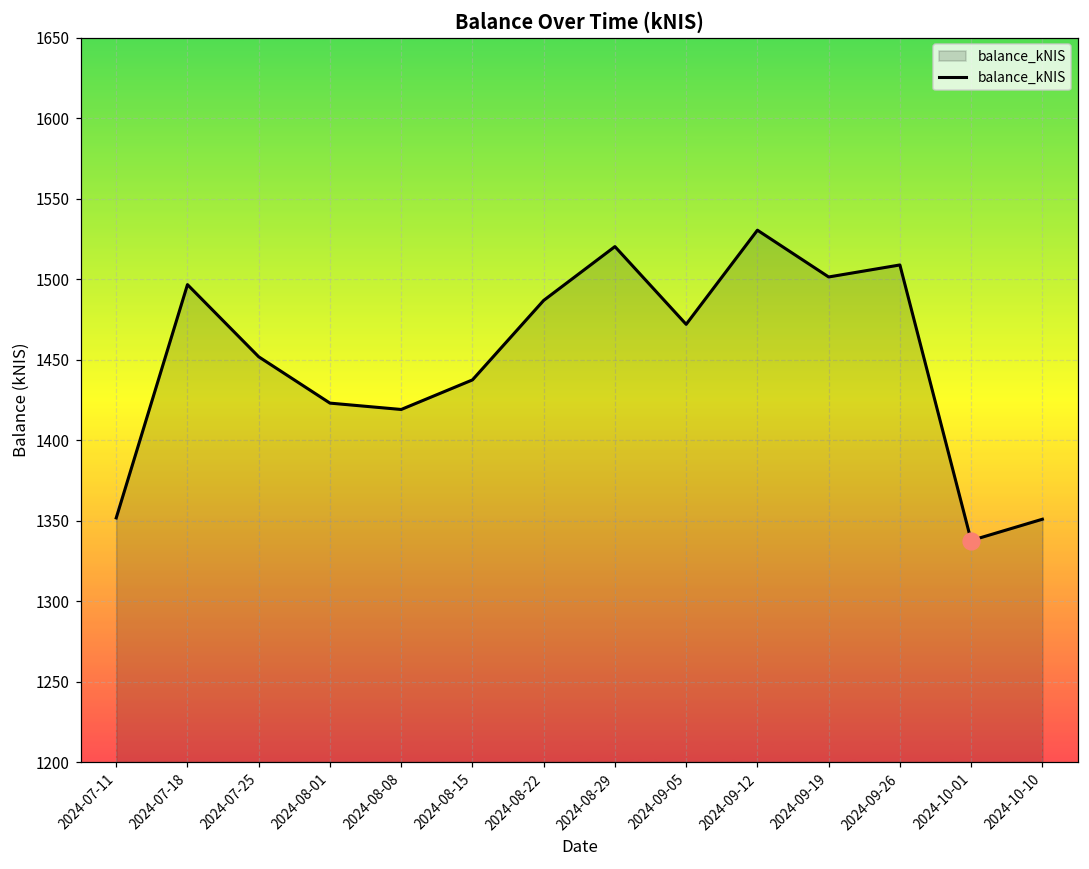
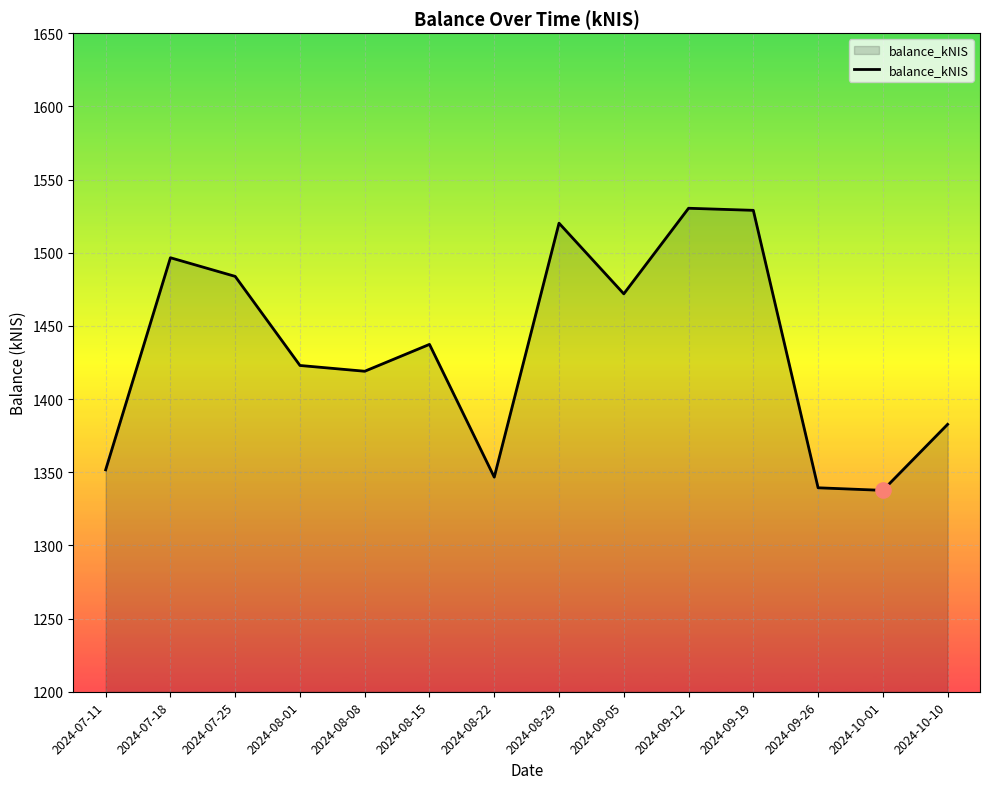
balance_kNIS, 2024-07-25: 1452 -> 1484
balance_kNIS, 2024-08-22: 1487 -> 1347
balance_kNIS, 2024-09-19: 1501 -> 1529
balance_kNIS, 2024-09-26: 1509 -> 1339
balance_kNIS, 2024-10-10: 1351 -> 1383
